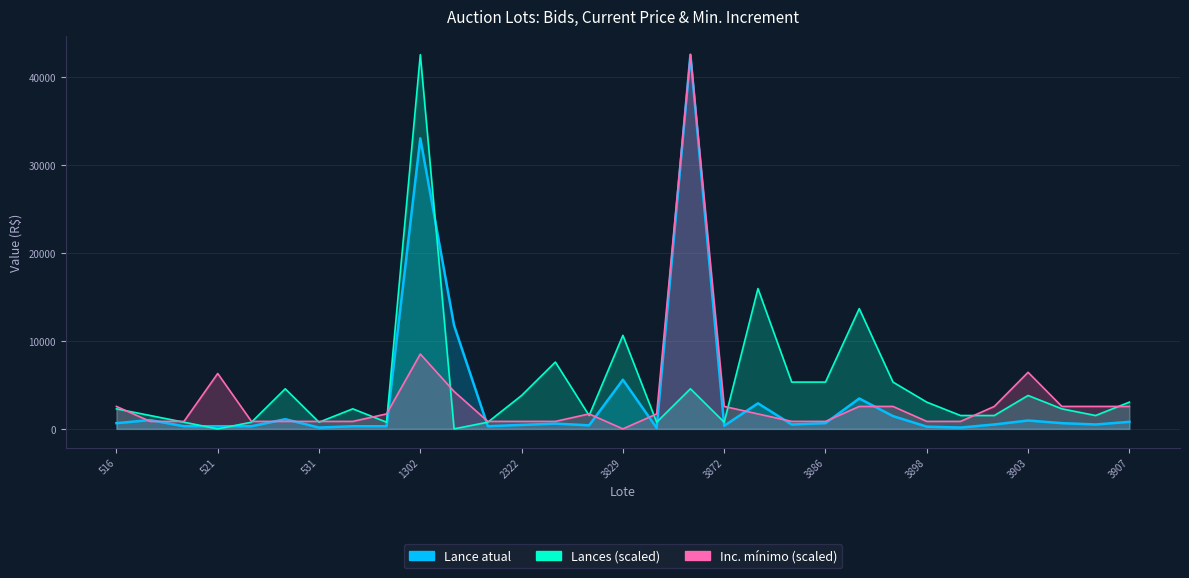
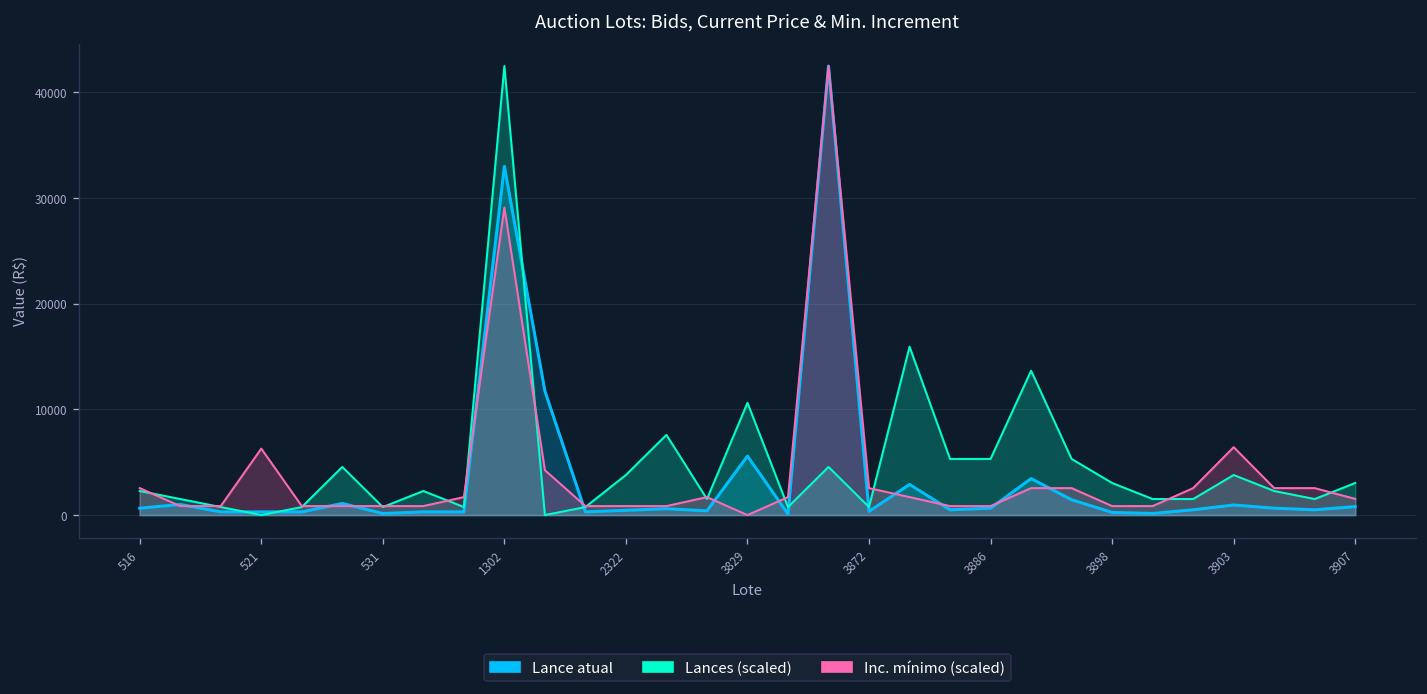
Inc. mínimo (scaled), 1302: 9000 -> 29000
Inc. mínimo (scaled), 3907: 3000 -> 2000
